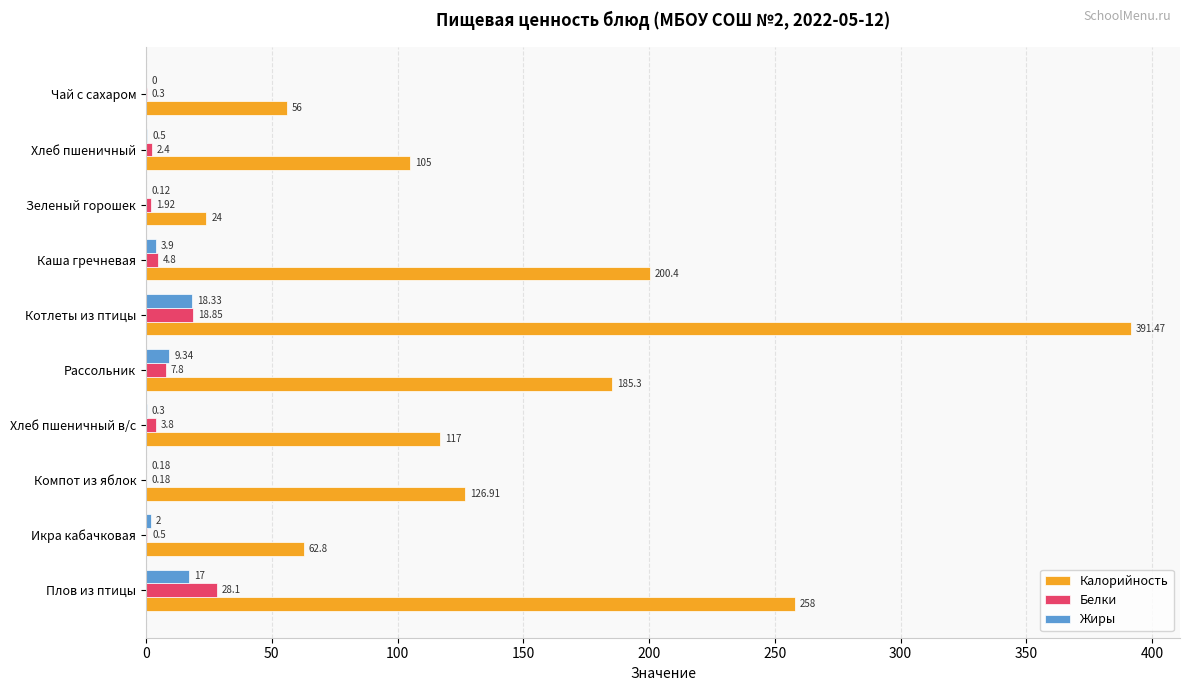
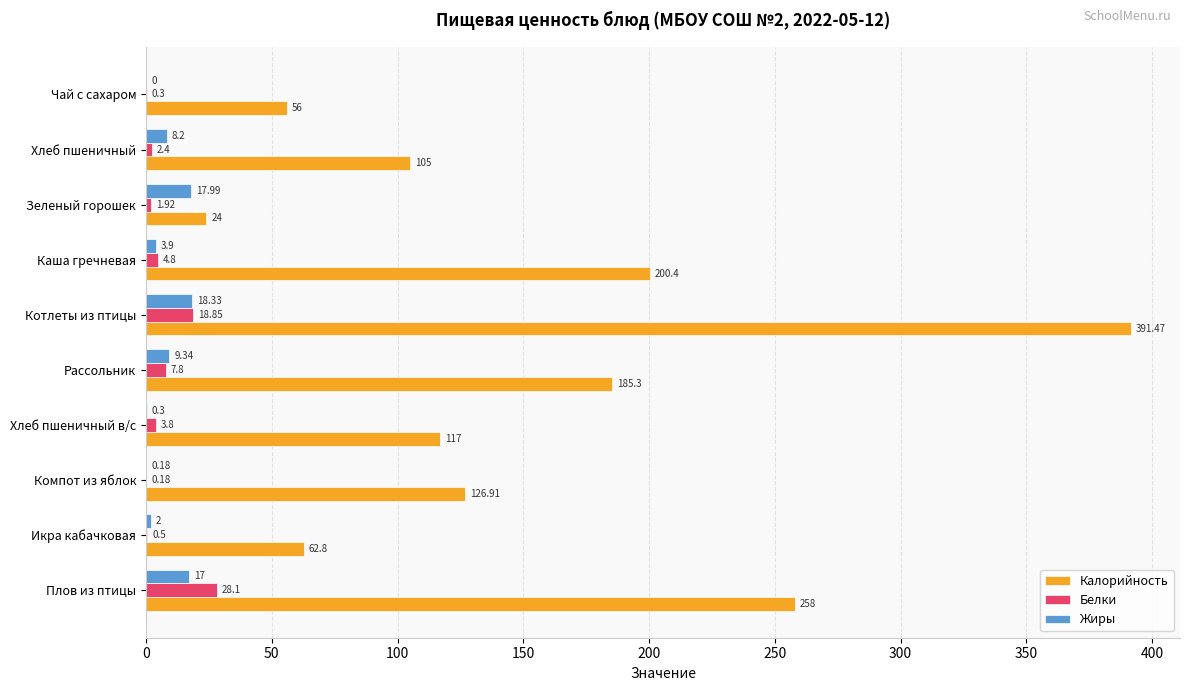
Жиры, Хлеб пшеничный: 0.5 -> 8.2
Жиры, Зеленый горошек: 0.12 -> 17.99
